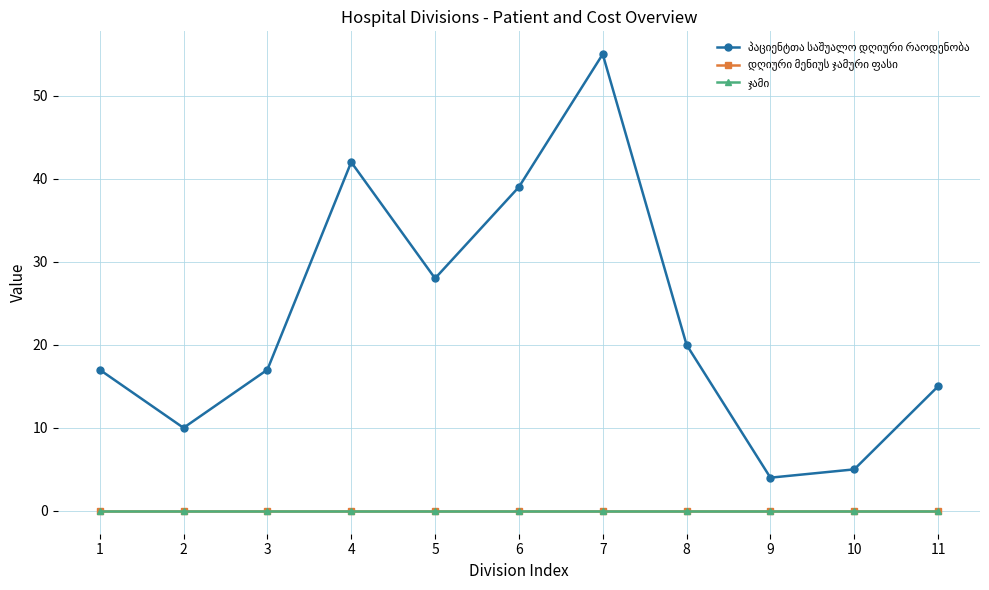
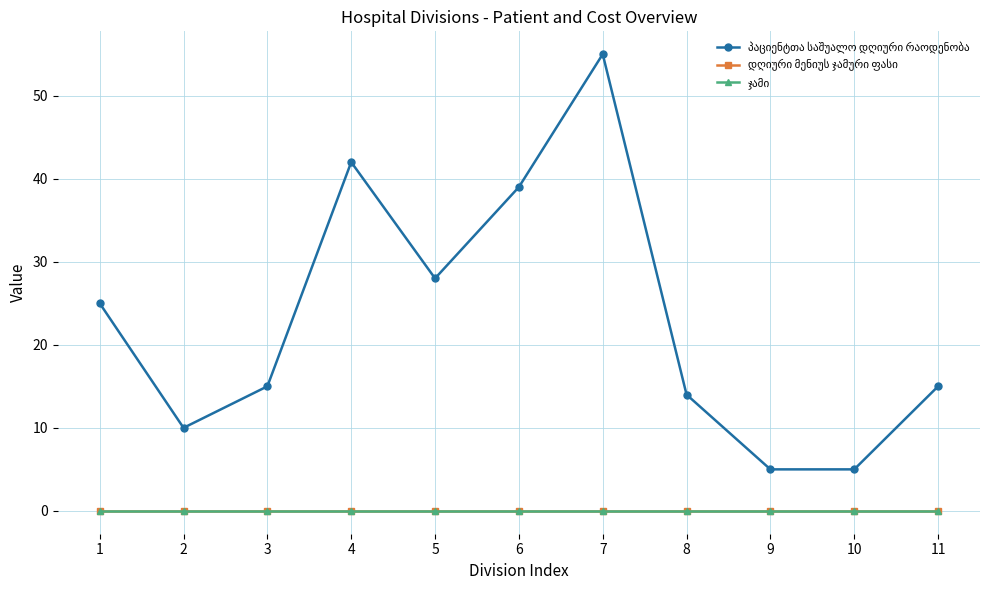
პაციენტთა საშუალო დღიური რაოდენობა, 1: 17 -> 25
პაციენტთა საშუალო დღიური რაოდენობა, 3: 17 -> 15
პაციენტთა საშუალო დღიური რაოდენობა, 8: 20 -> 14
პაციენტთა საშუალო დღიური რაოდენობა, 9: 4 -> 5
